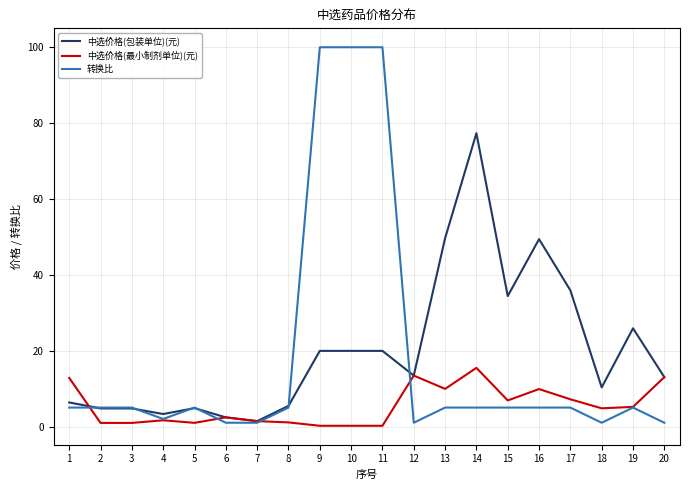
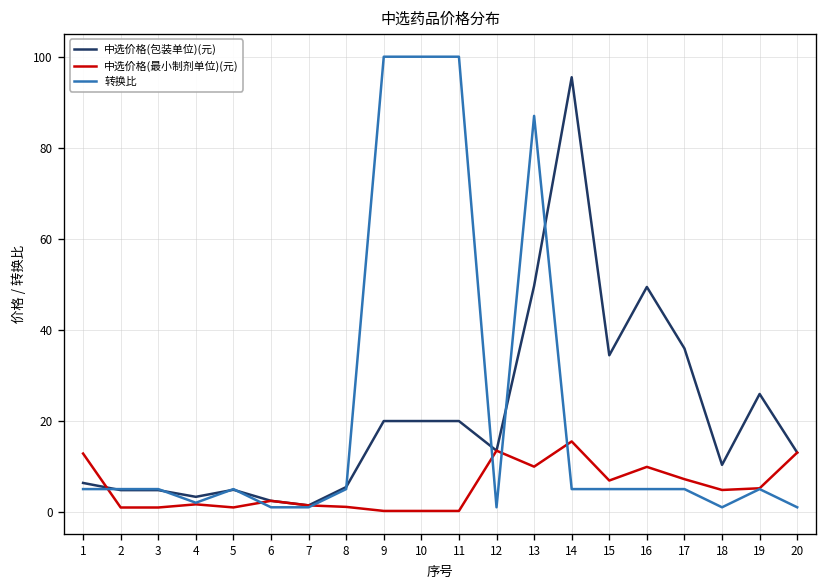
转换比, 13: 5 -> 87
中选价格(包装单位)(元), 14: 77 -> 95
